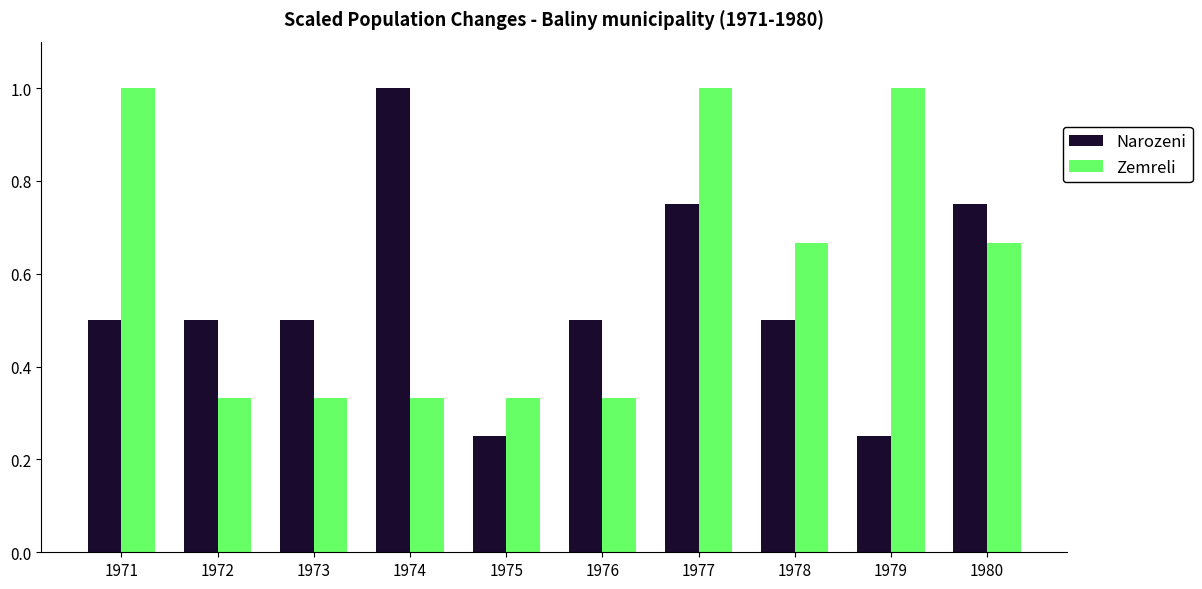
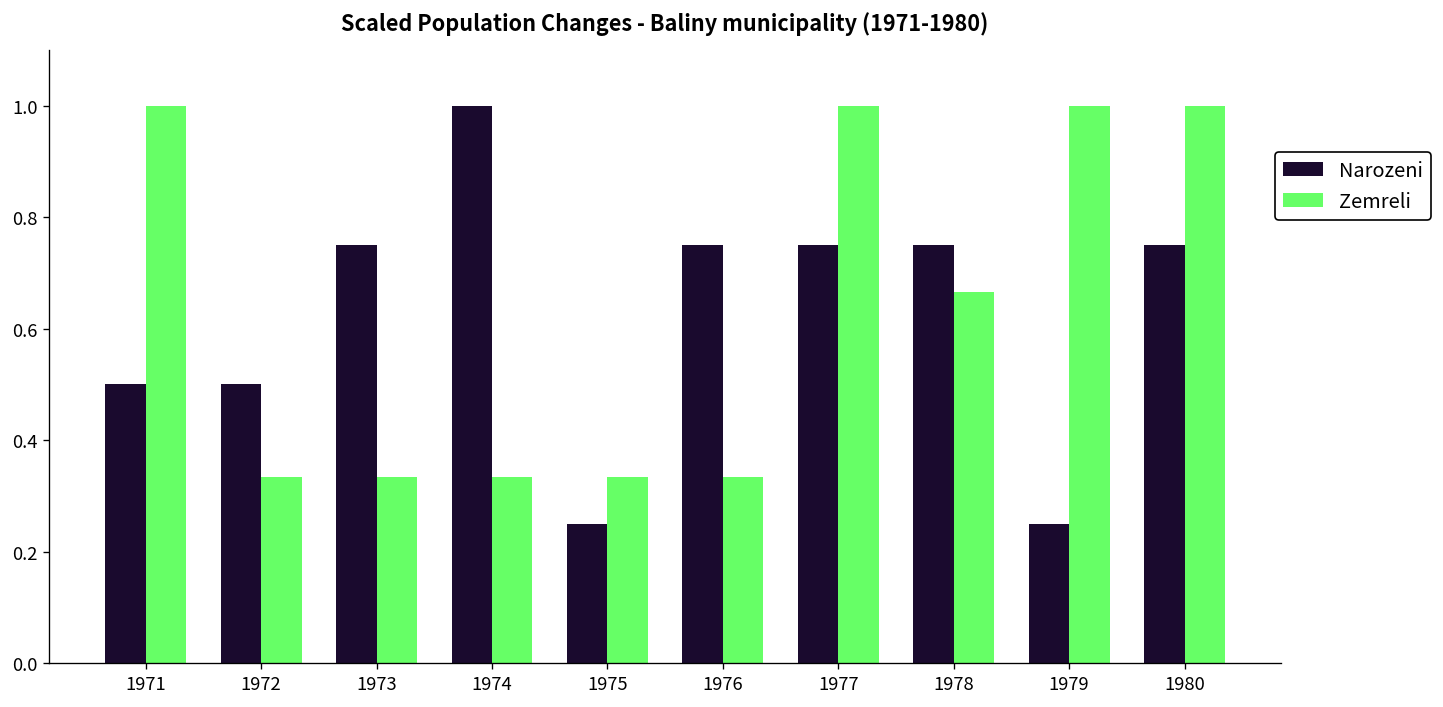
Narozeni, 1973: 0.50 -> 0.75
Narozeni, 1976: 0.50 -> 0.75
Narozeni, 1978: 0.50 -> 0.75
Zemreli, 1980: 0.67 -> 1.00
